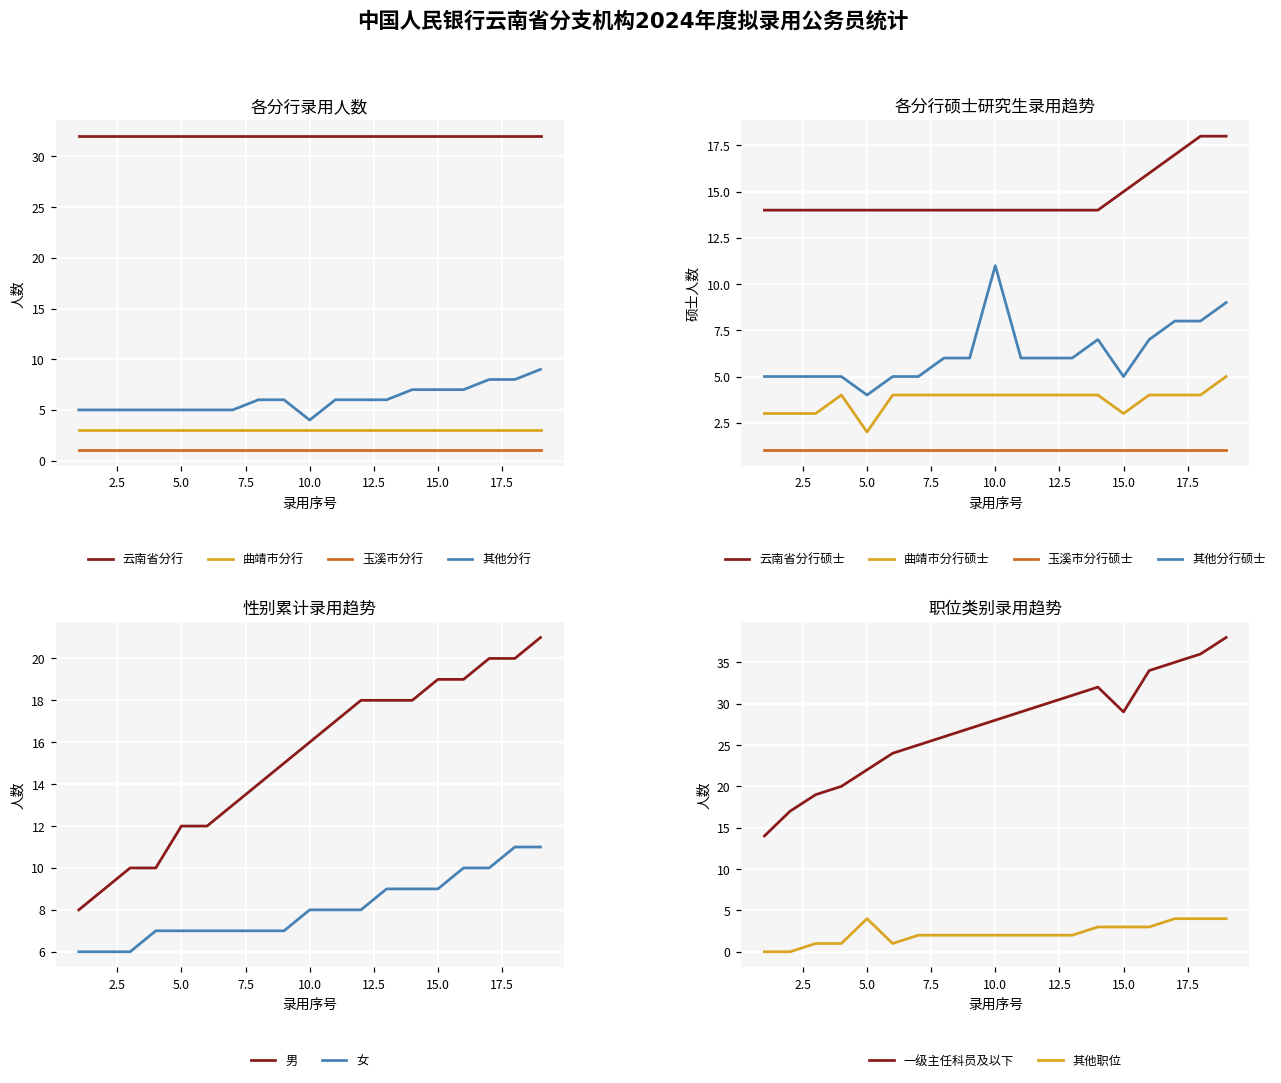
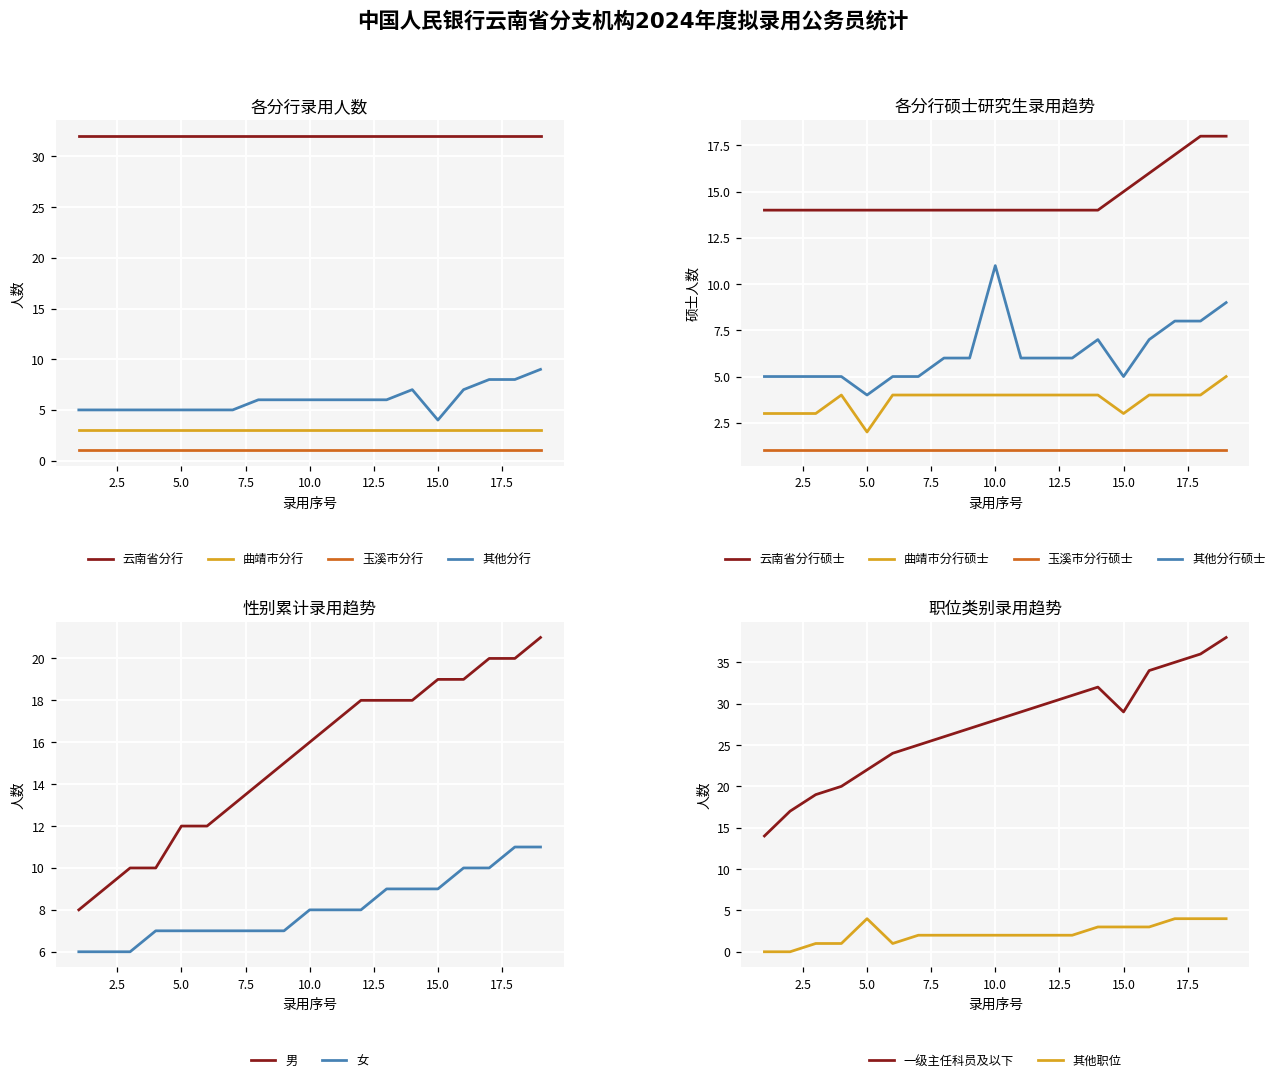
各分行录用人数, 其他分行, 10.0: 4 -> 6
各分行录用人数, 其他分行, 15.0: 7 -> 4
